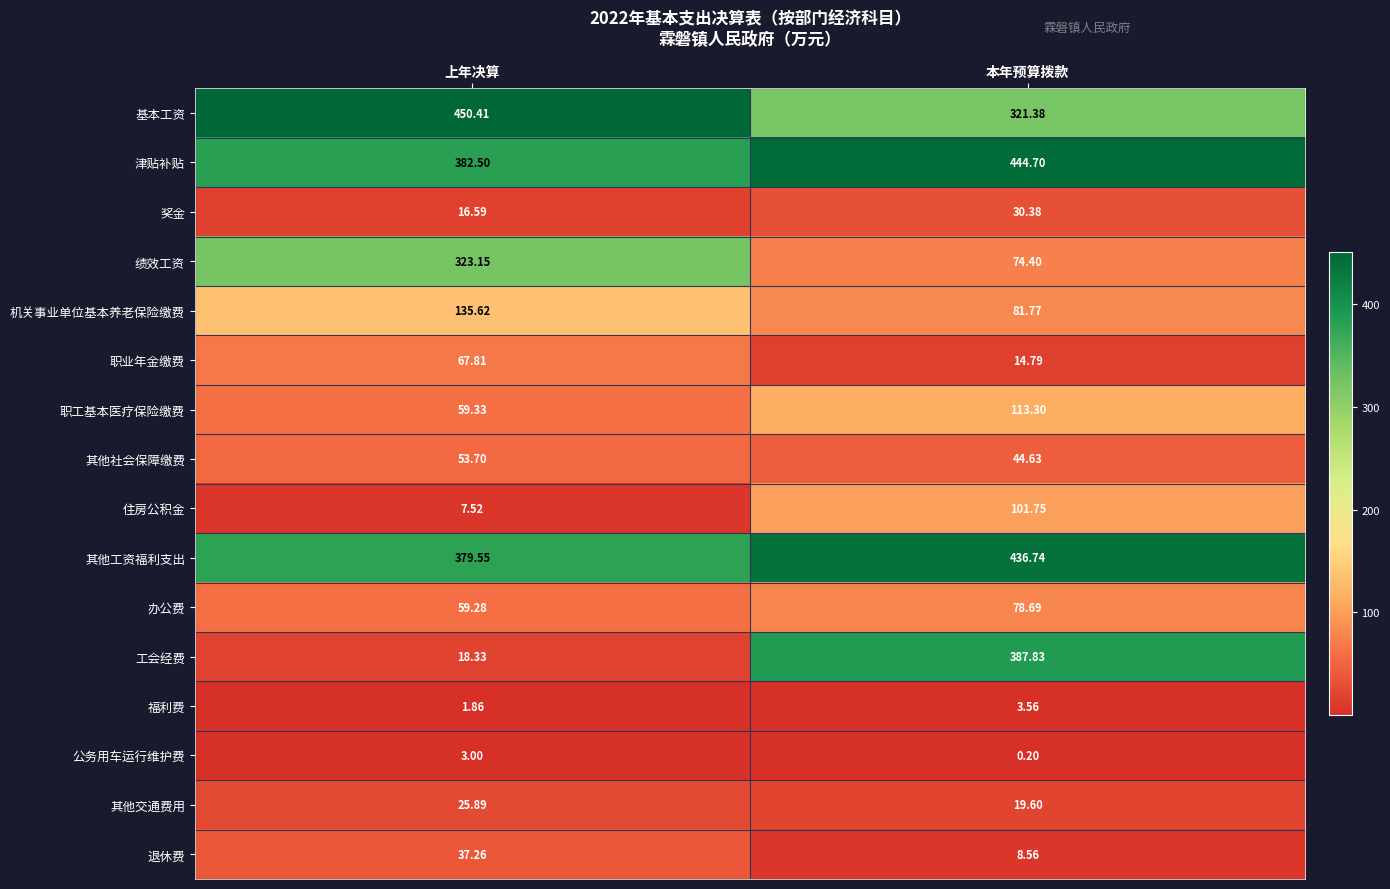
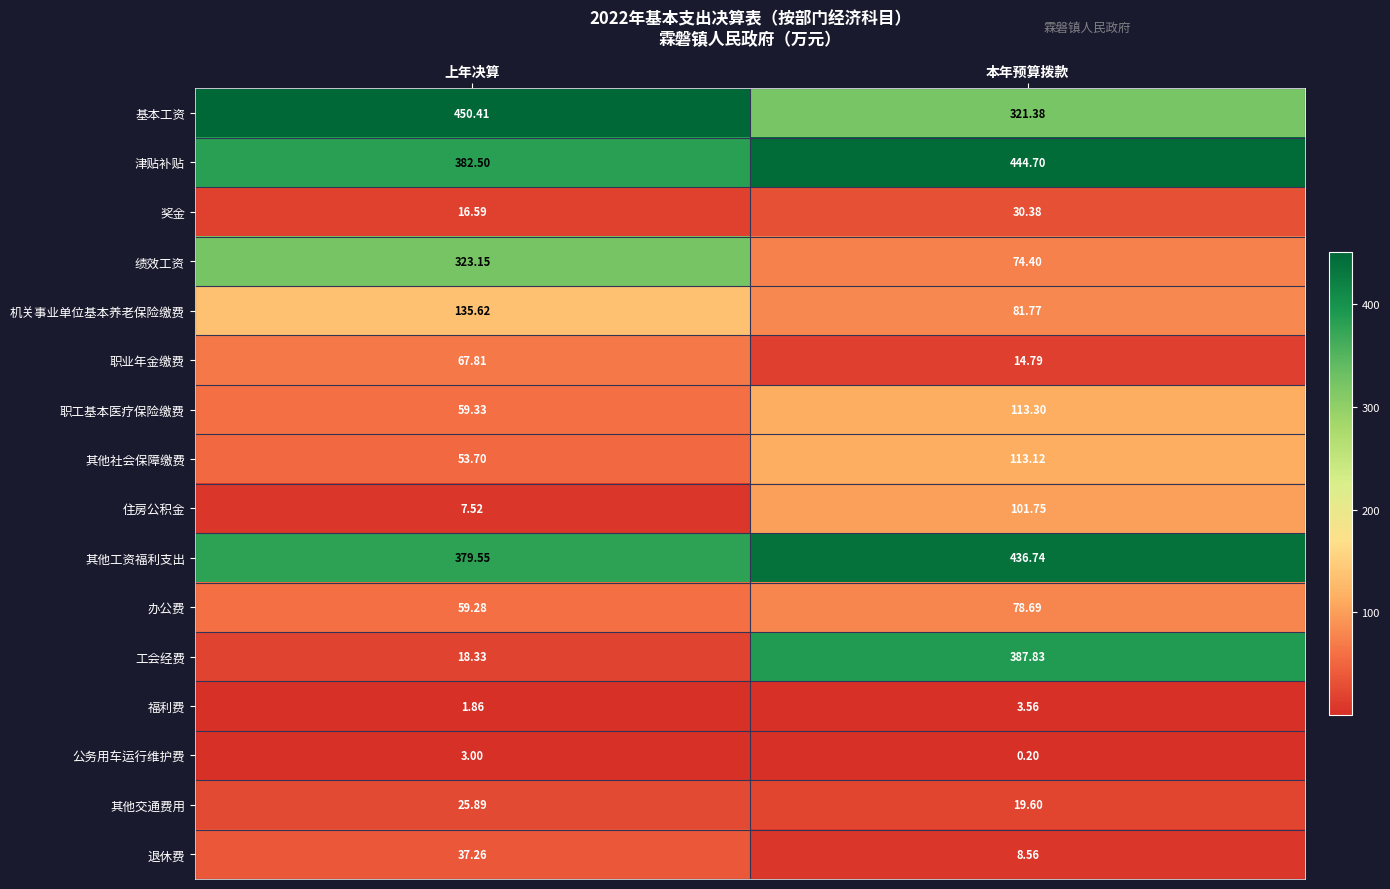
其他社会保障缴费, 本年预算拨款: 44.63 -> 113.12
